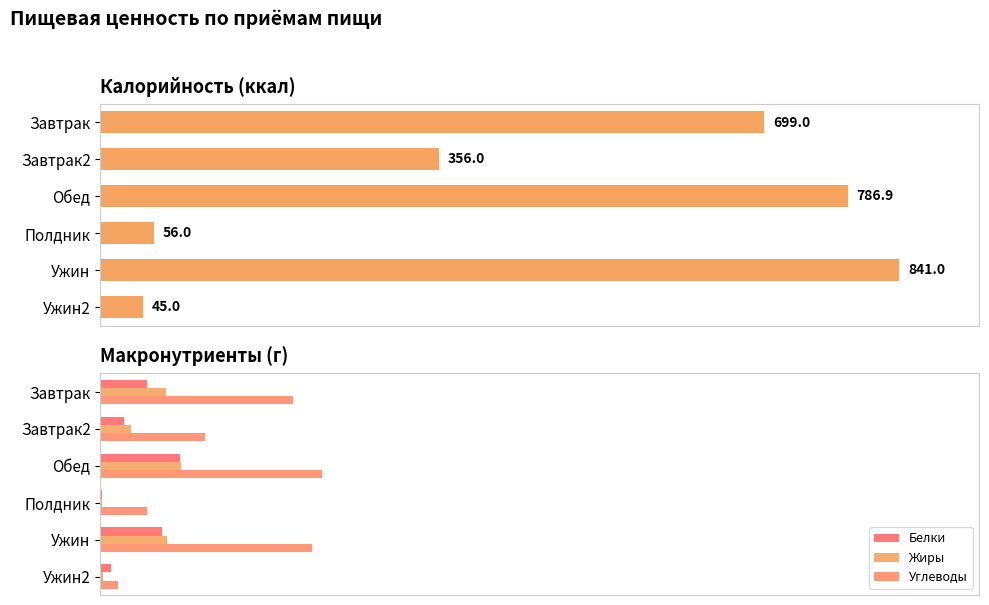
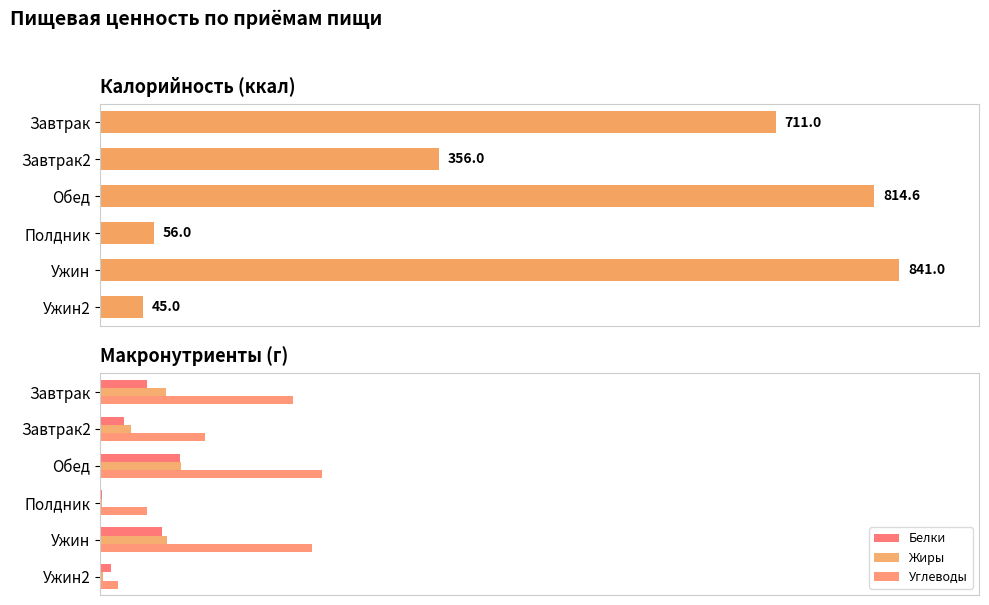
Калорийность (ккал), Завтрак: 699.0 -> 711.0
Калорийность (ккал), Обед: 786.9 -> 814.6
